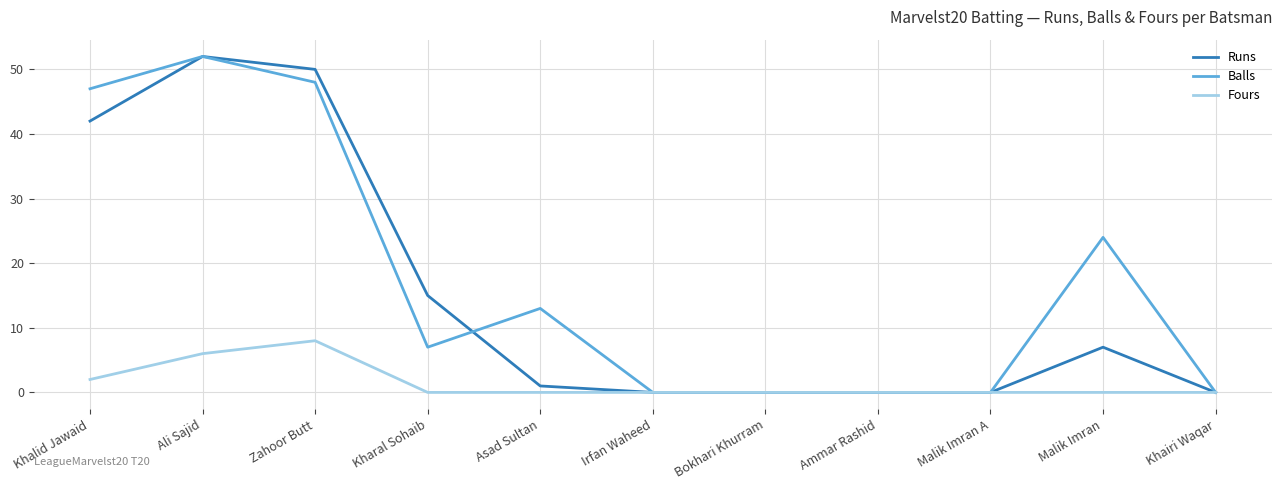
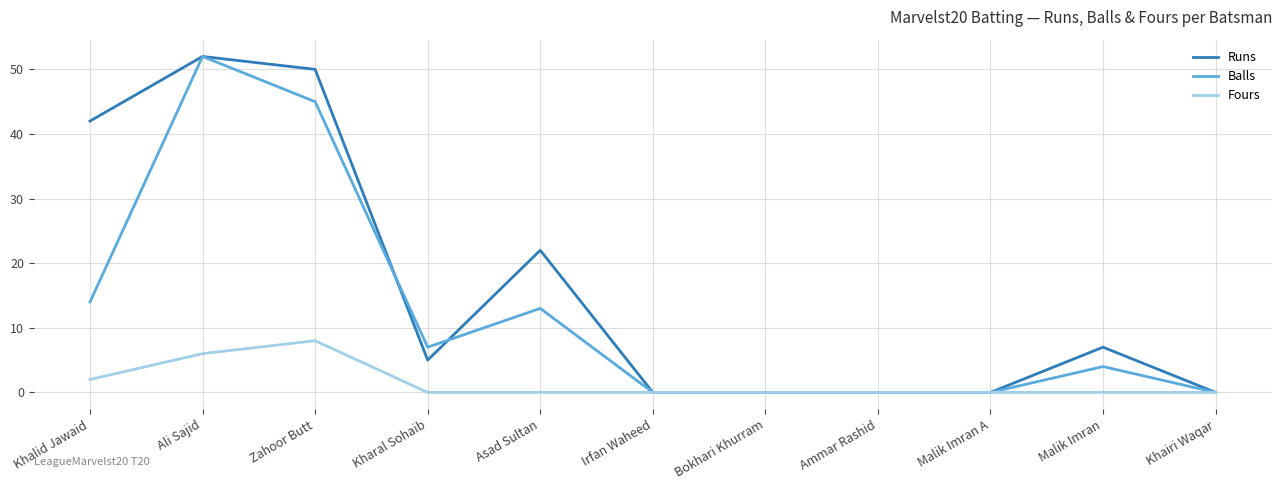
Balls, Khalid Jawaid: 47 -> 14
Balls, Zahoor Butt: 48 -> 45
Runs, Kharal Sohaib: 15 -> 5
Runs, Asad Sultan: 1 -> 22
Balls, Malik Imran: 24 -> 4
